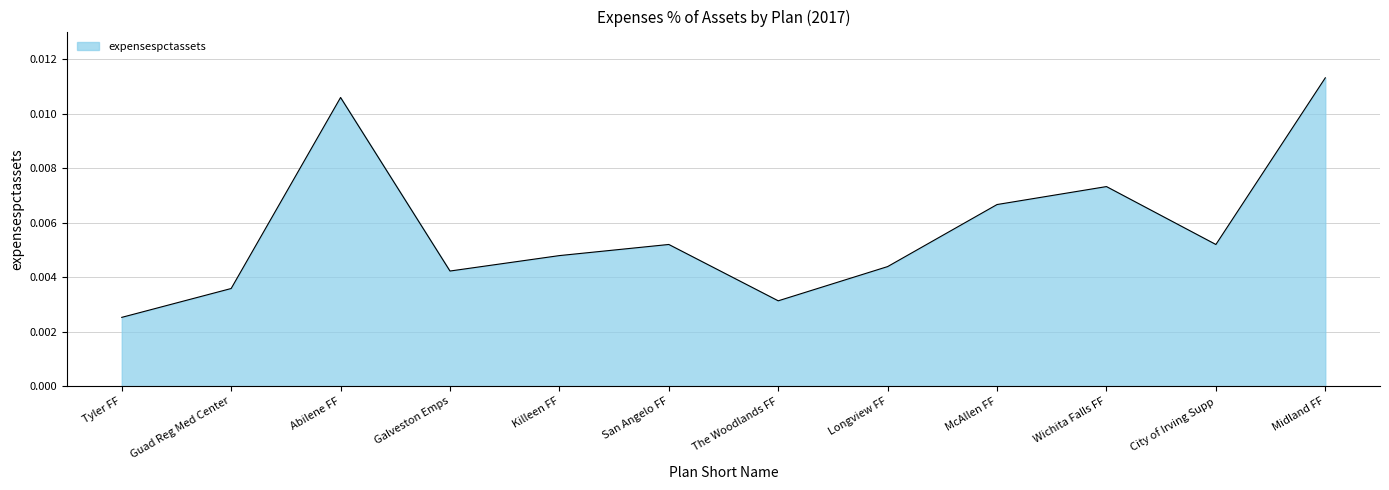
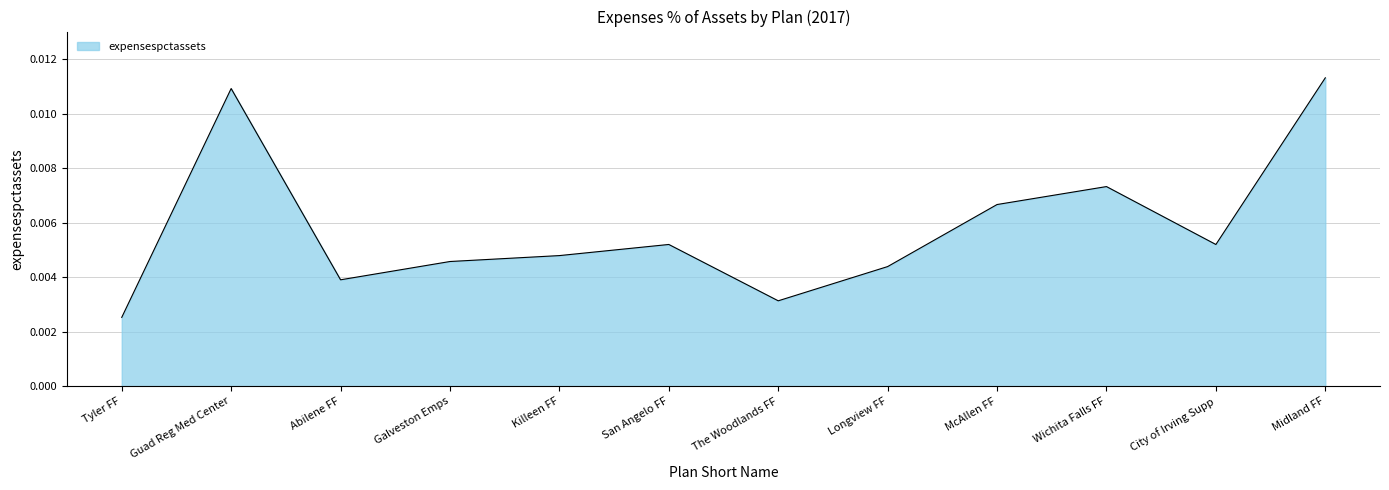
Guad Reg Med Center: 0.0036 -> 0.0109
Abilene FF: 0.0106 -> 0.0039
Galveston Emps: 0.0042 -> 0.0046
